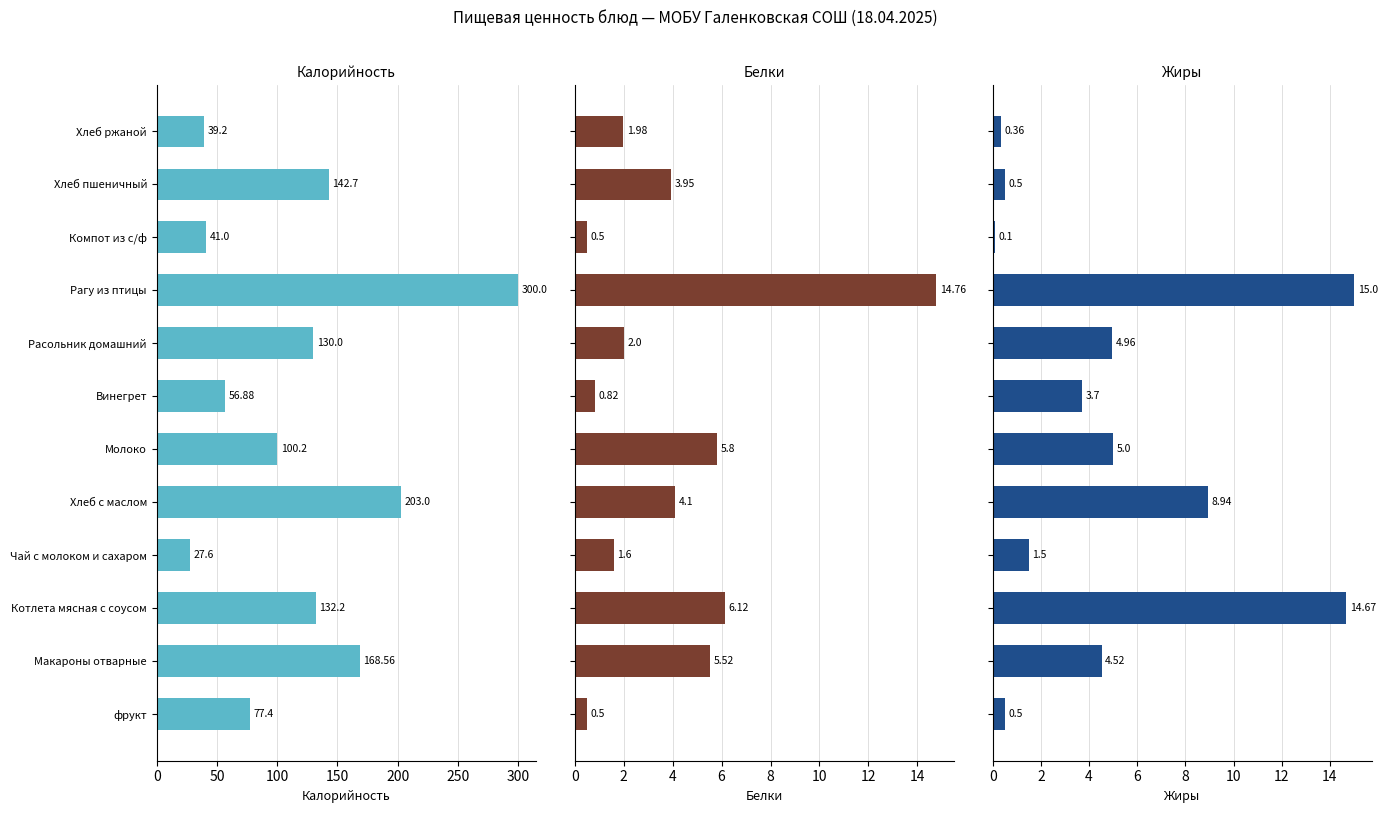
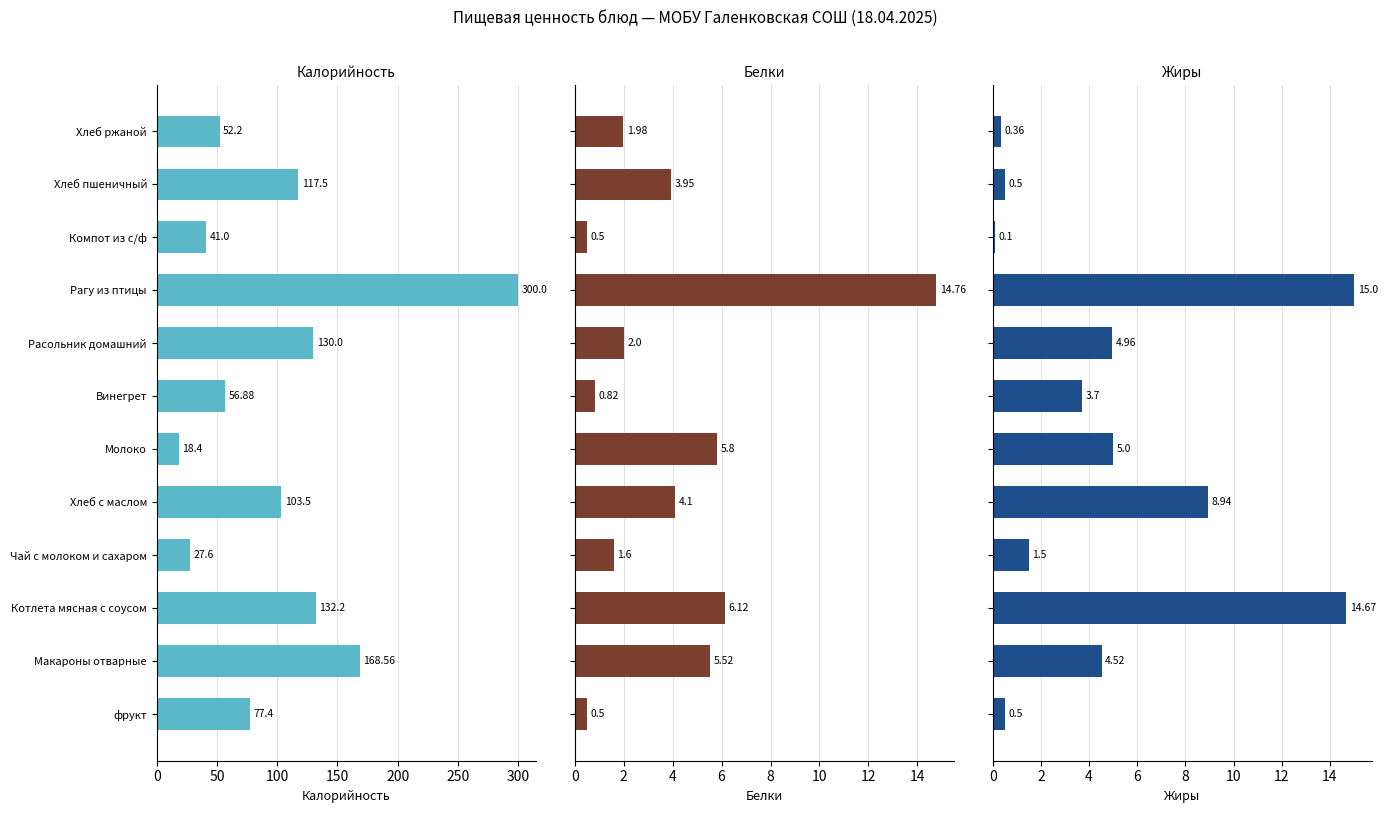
Калорийность, Хлеб ржаной: 39.2 -> 52.2
Калорийность, Хлеб пшеничный: 142.7 -> 117.5
Калорийность, Молоко: 100.2 -> 18.4
Калорийность, Хлеб с маслом: 203.0 -> 103.5
